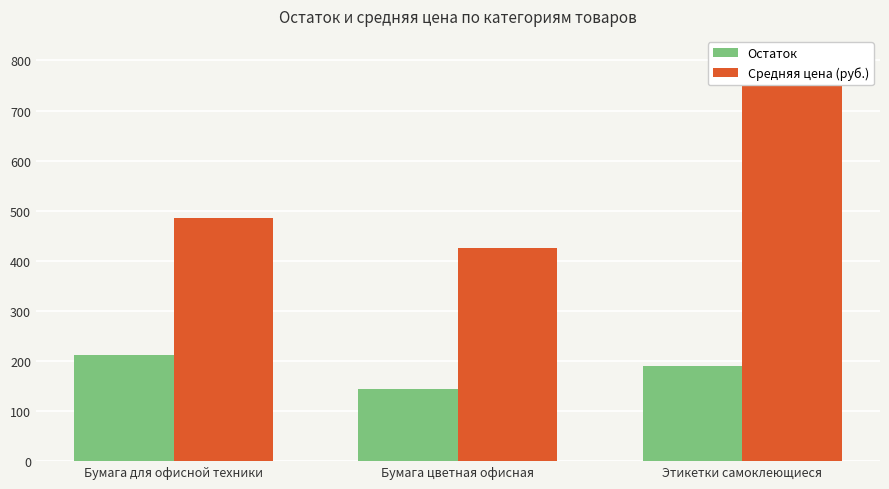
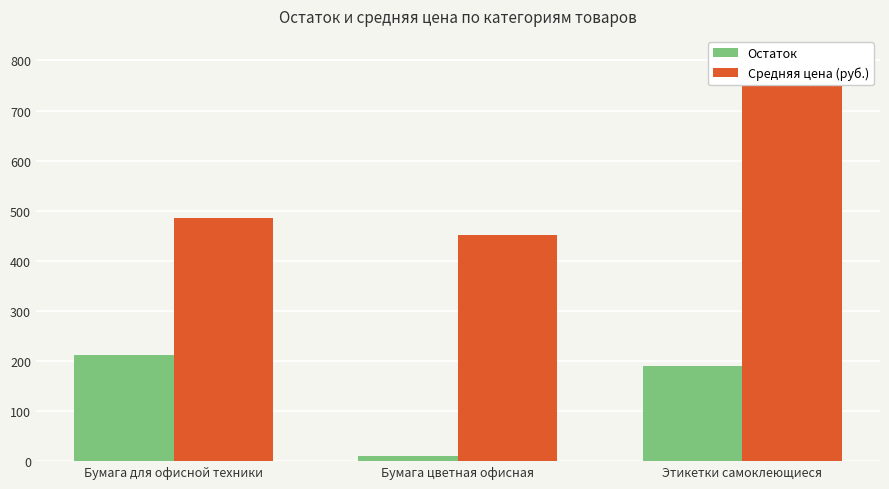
Остаток, Бумага цветная офисная: 150 -> 10
Средняя цена (руб.), Бумага цветная офисная: 430 -> 450
